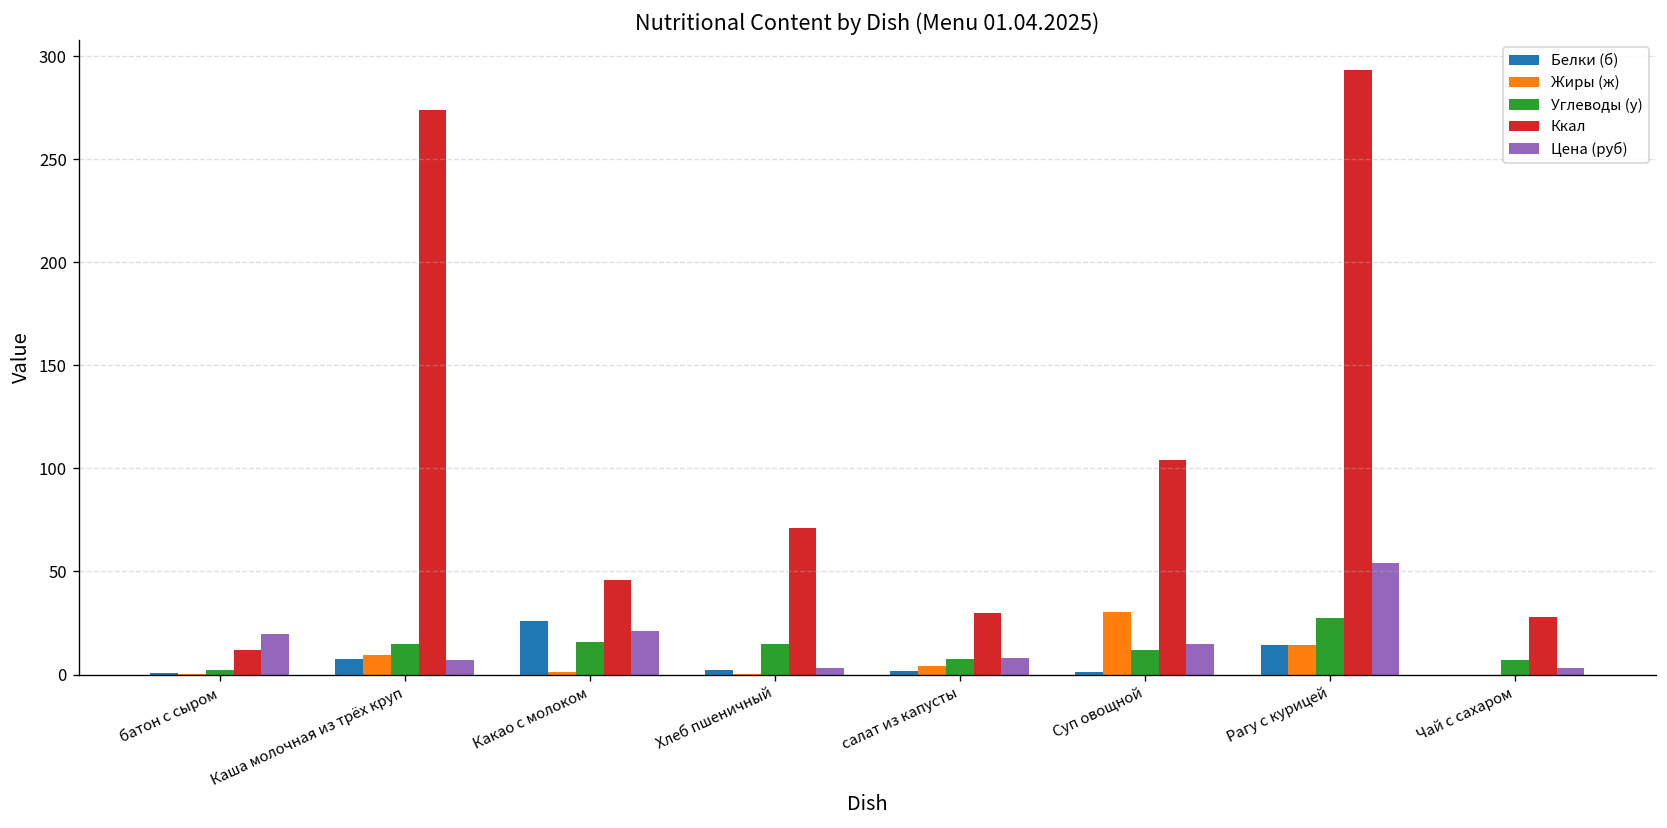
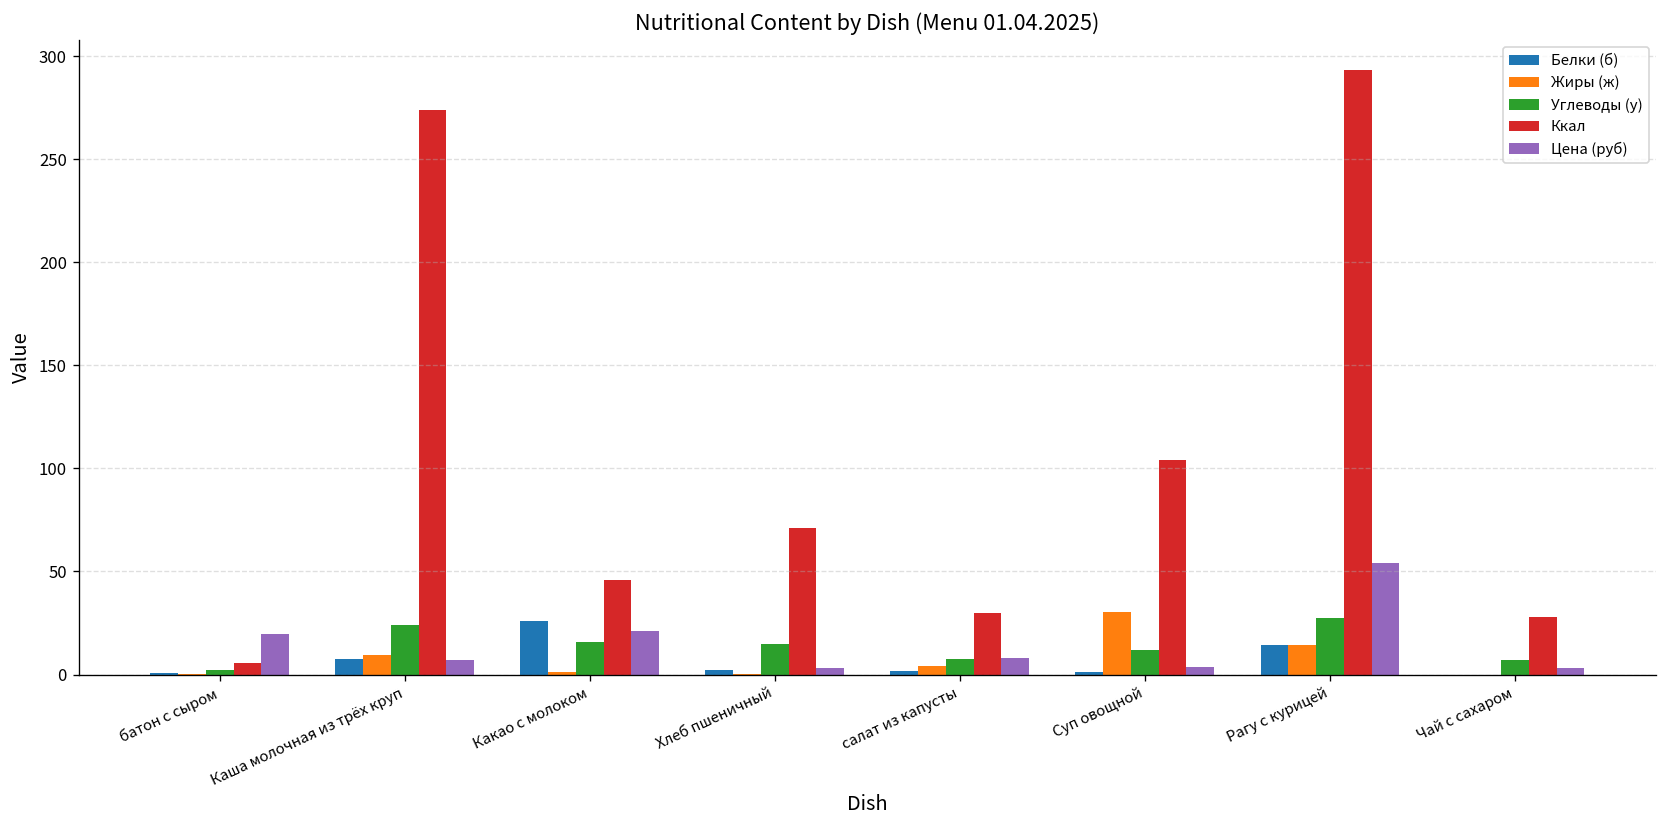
Ккал, батон с сыром: 12 -> 5
Углеводы (у), Каша молочная из трёх круп: 15 -> 24
Цена (руб), Суп овощной: 15 -> 3
